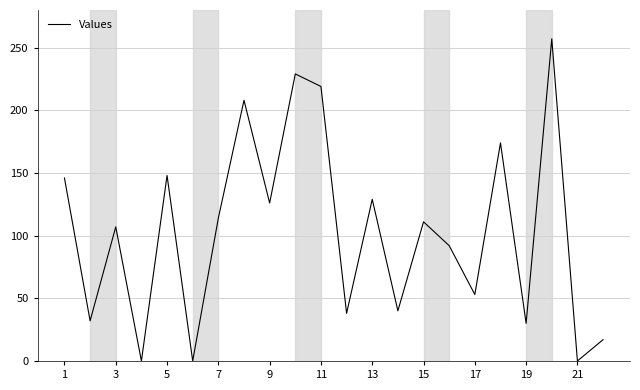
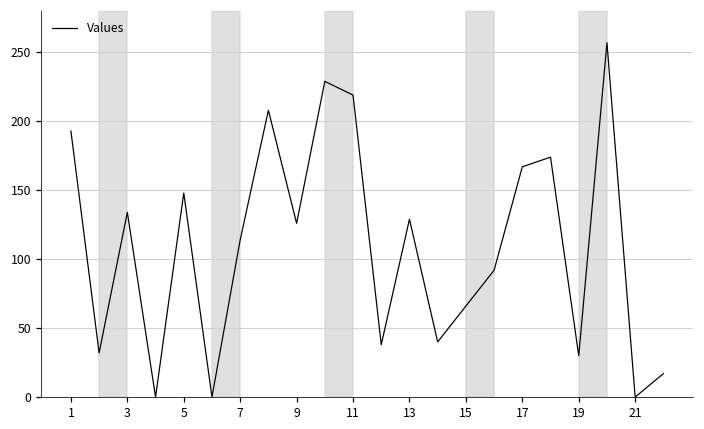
1: 146 -> 193
3: 107 -> 134
15: 111 -> 66
17: 53 -> 167
